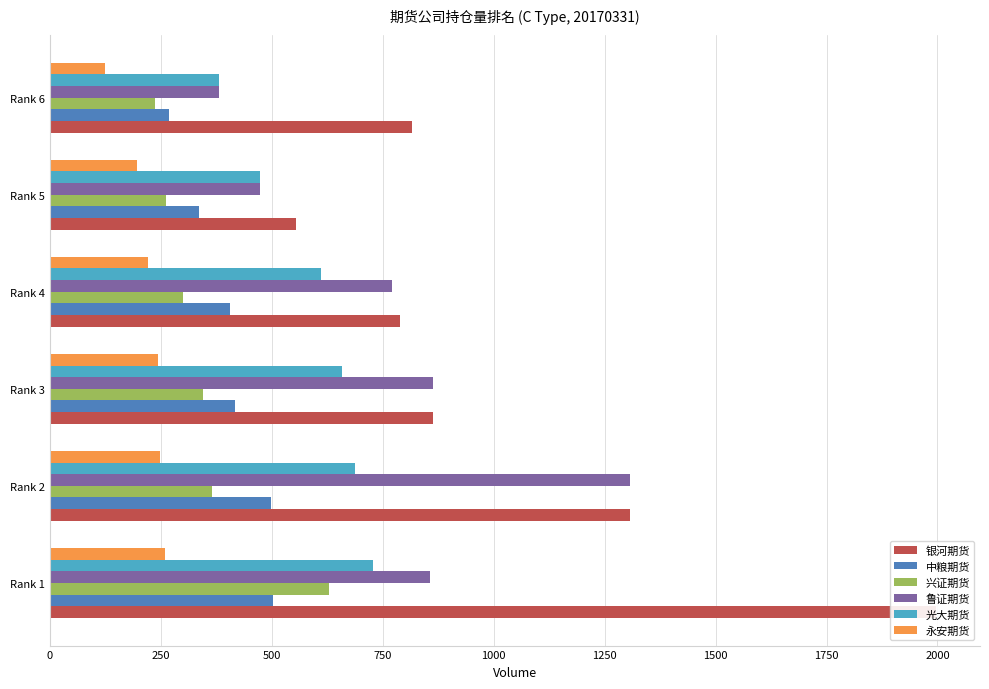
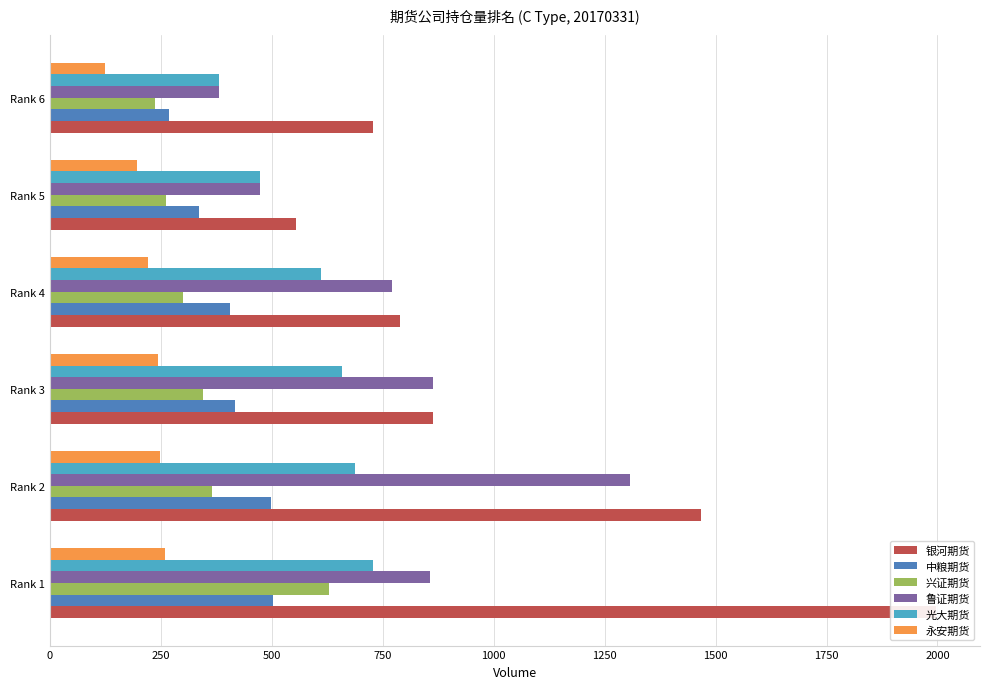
银河期货, Rank 6: 820 -> 730
银河期货, Rank 2: 1310 -> 1470
